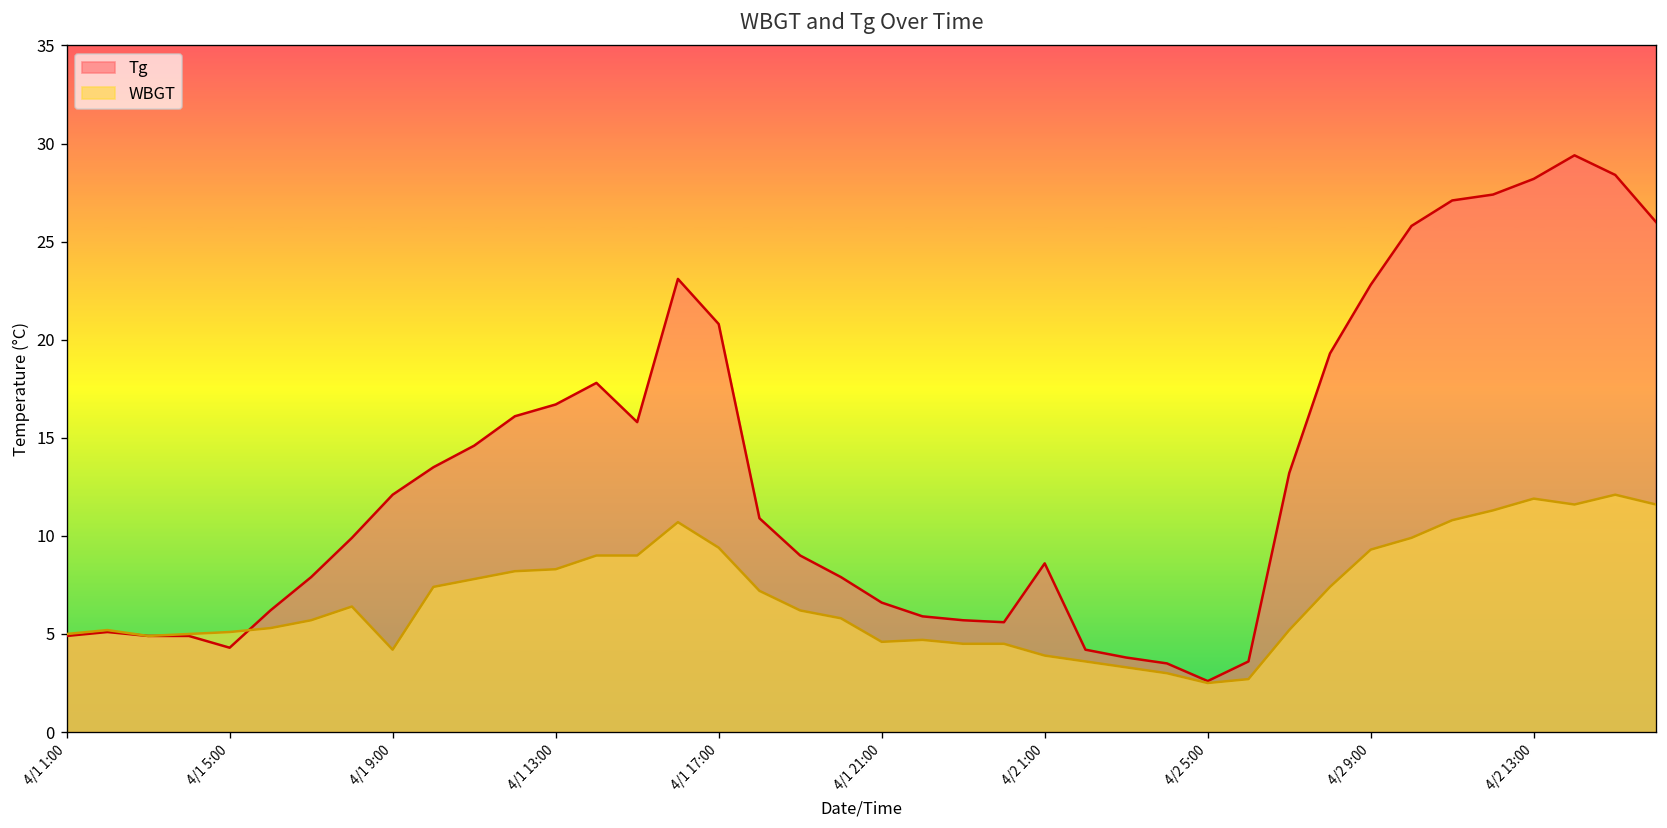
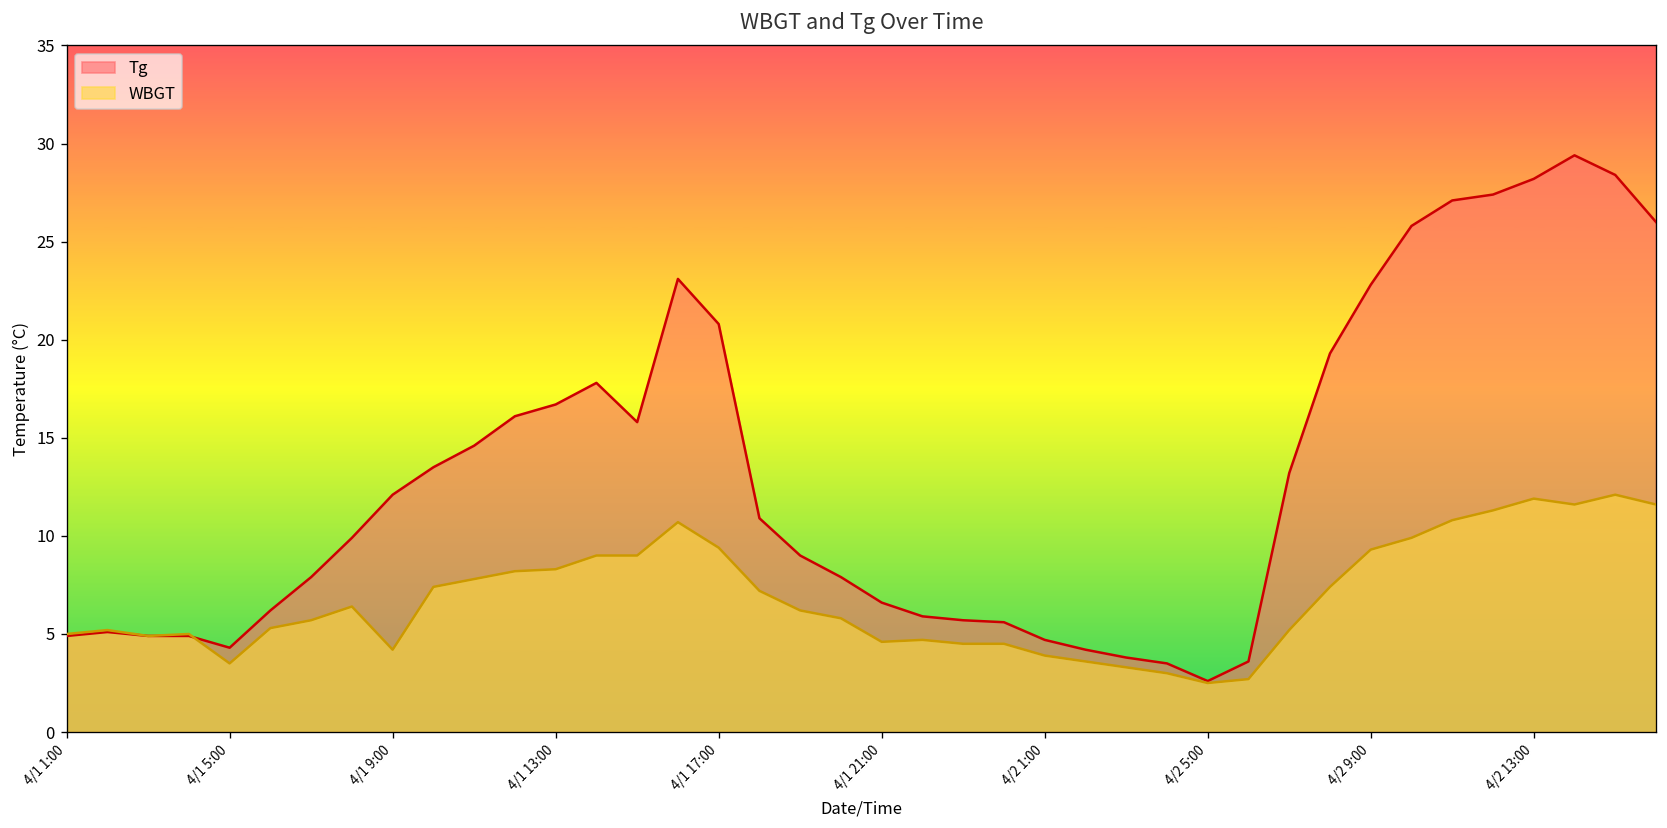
WBGT, 4/1 5:00: 5.1 -> 3.5
Tg, 4/2 1:00: 8.6 -> 4.7
